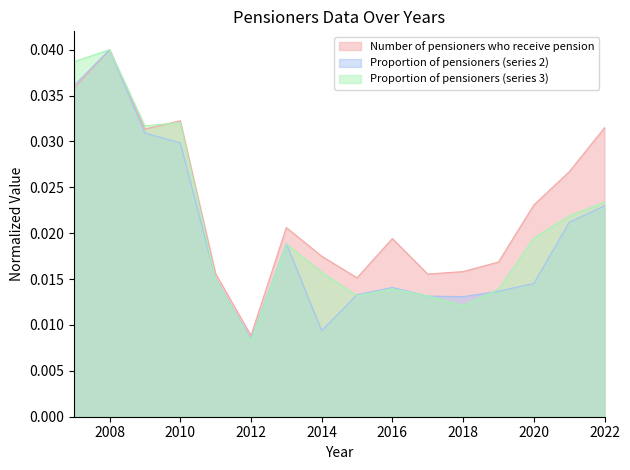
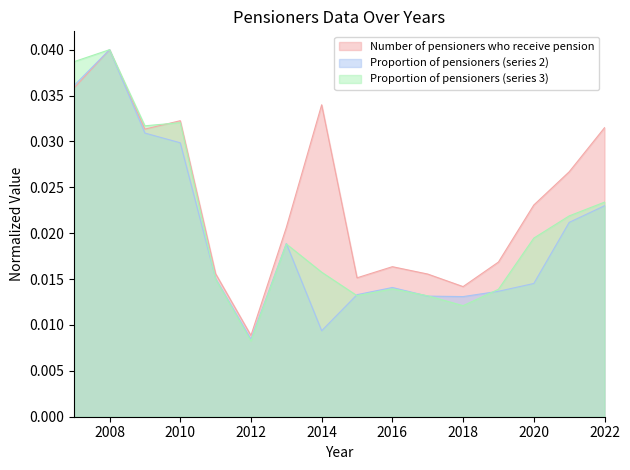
Number of pensioners who receive pension, 2014: 0.017 -> 0.034
Number of pensioners who receive pension, 2016: 0.019 -> 0.016
Number of pensioners who receive pension, 2018: 0.016 -> 0.014
